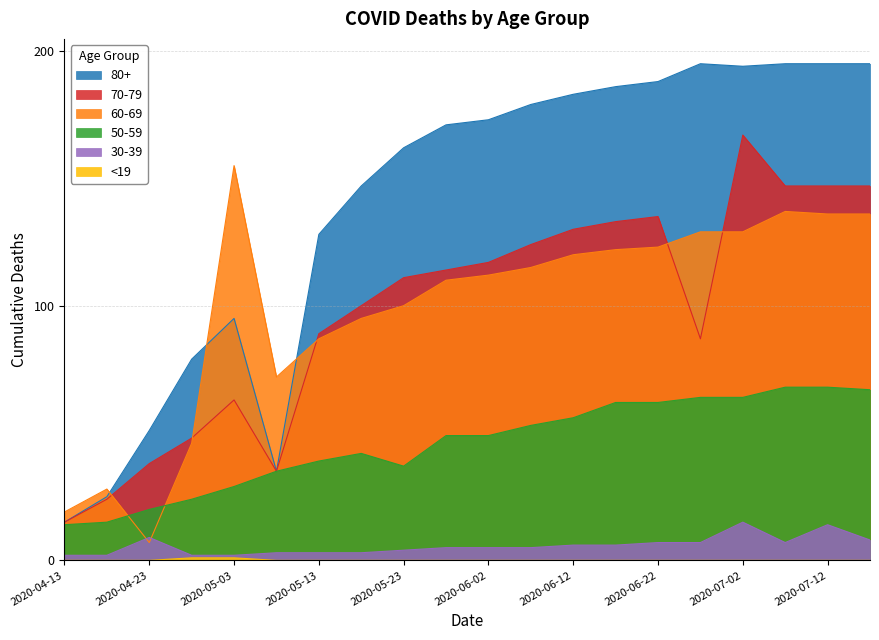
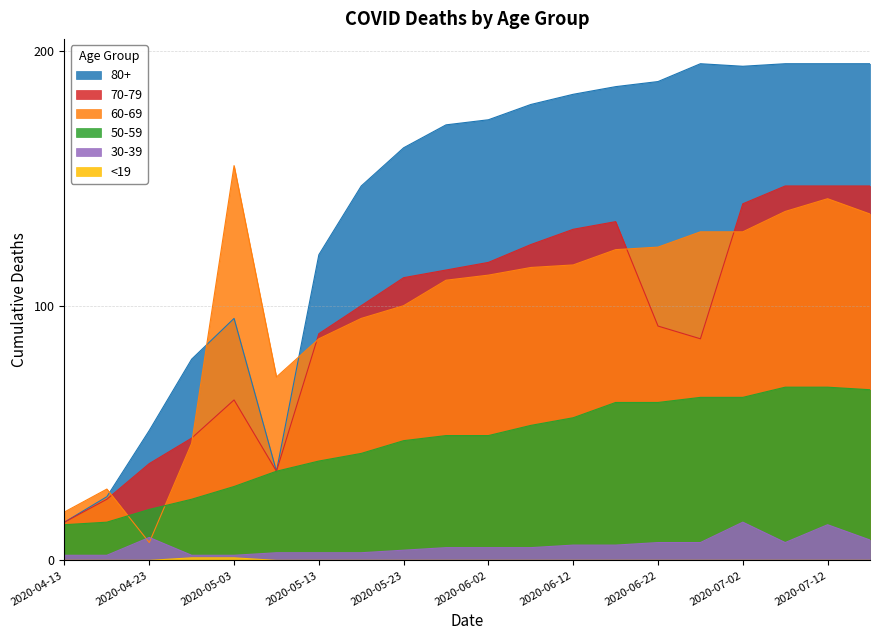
80+, 2020-05-13: 128 -> 120
50-59, 2020-05-23: 37 -> 47
60-69, 2020-06-12: 120 -> 116
70-79, 2020-06-22: 135 -> 92
70-79, 2020-07-02: 167 -> 140
60-69, 2020-07-12: 136 -> 142
